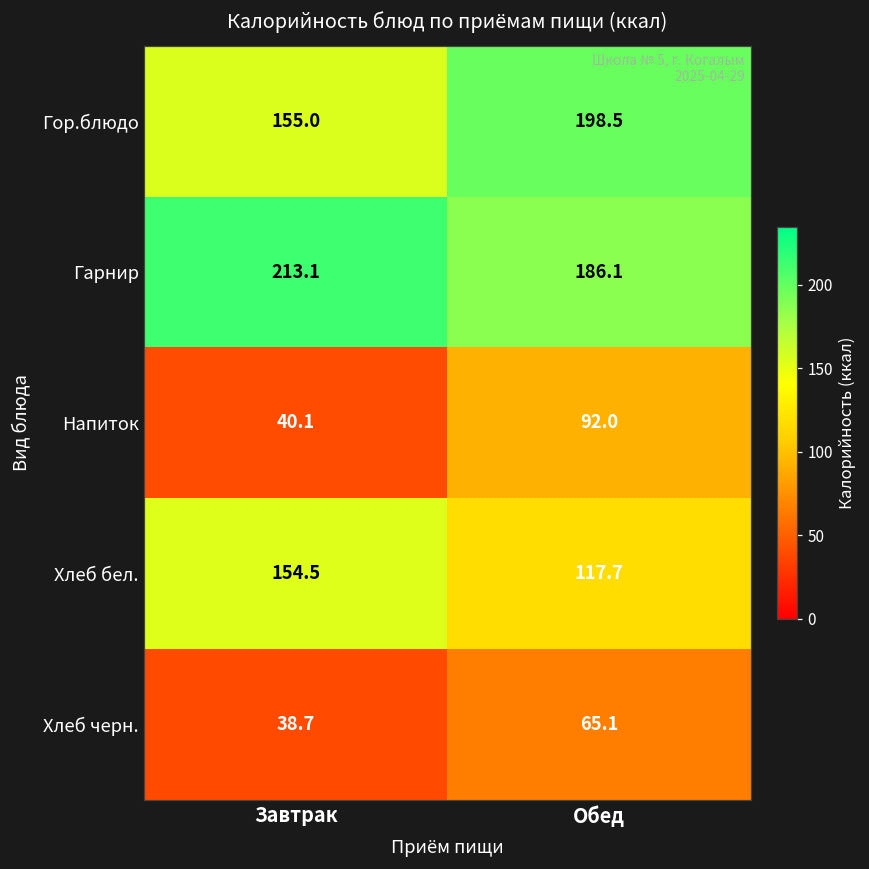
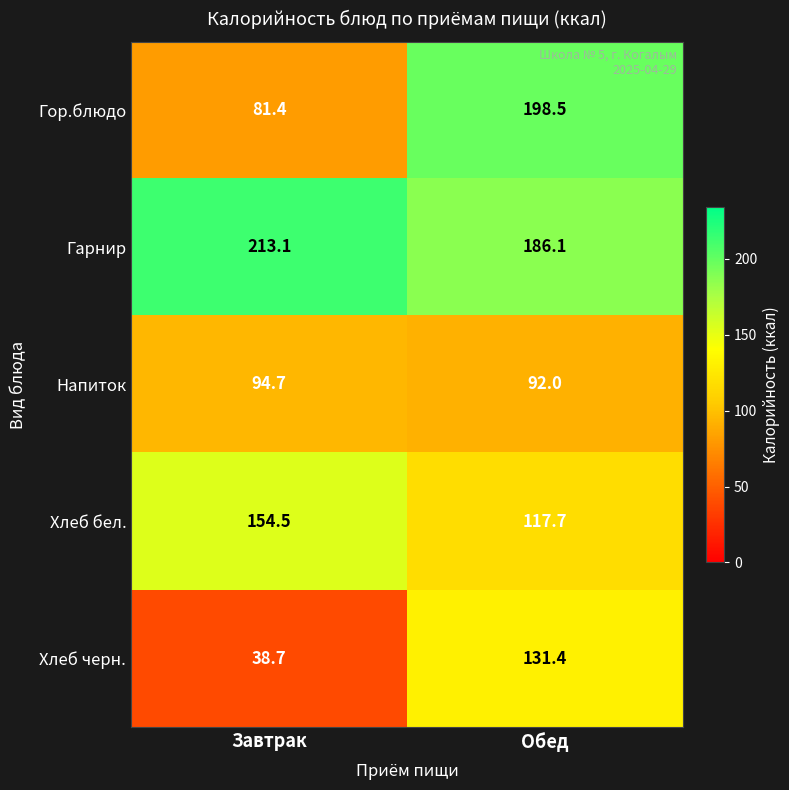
Гор.блюдо, Завтрак: 155.0 -> 81.4
Напиток, Завтрак: 40.1 -> 94.7
Хлеб черн., Обед: 65.1 -> 131.4
